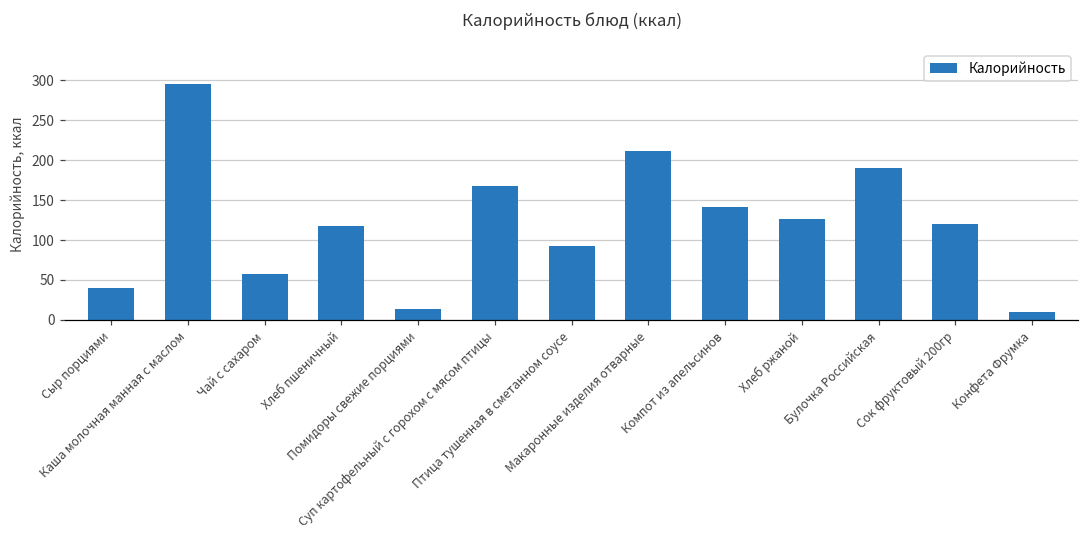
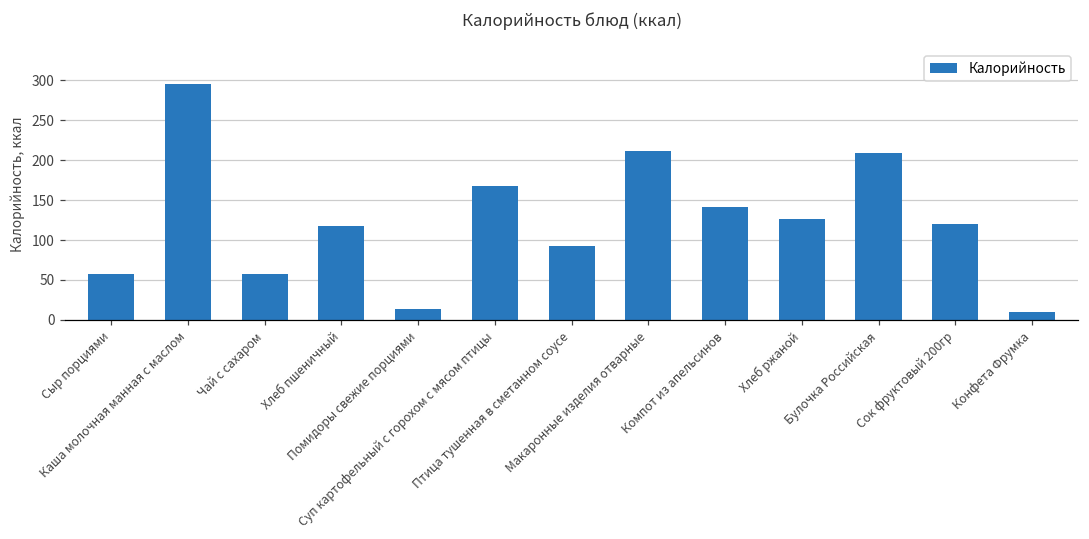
Сыр порциями: 40 -> 60
Булочка Российская: 190 -> 210
